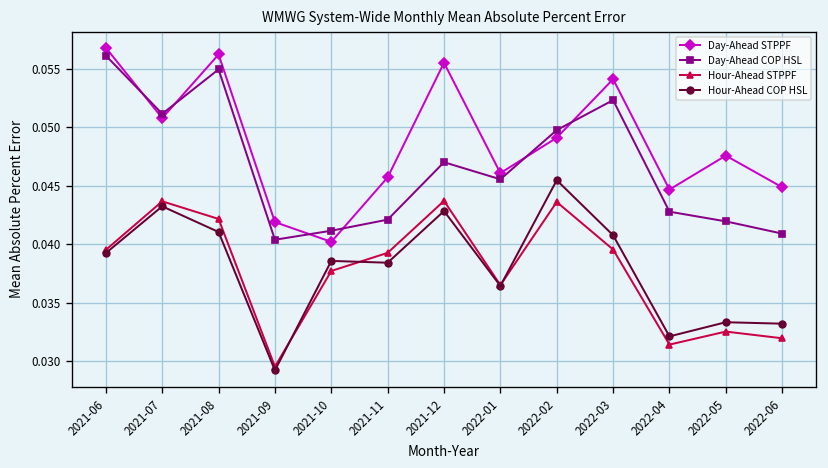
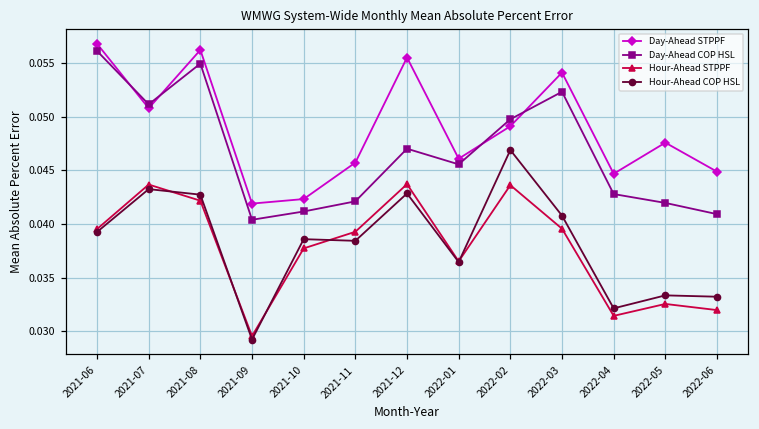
Hour-Ahead COP HSL, 2021-08: 0.041 -> 0.043
Day-Ahead STPPF, 2021-10: 0.040 -> 0.042
Hour-Ahead COP HSL, 2022-02: 0.045 -> 0.047
